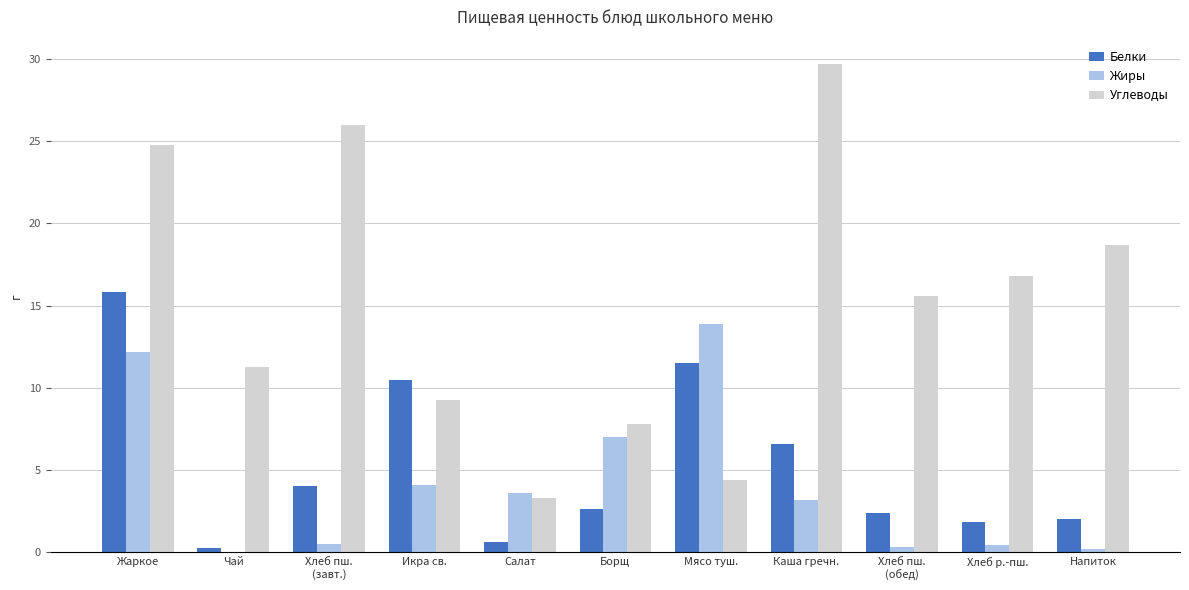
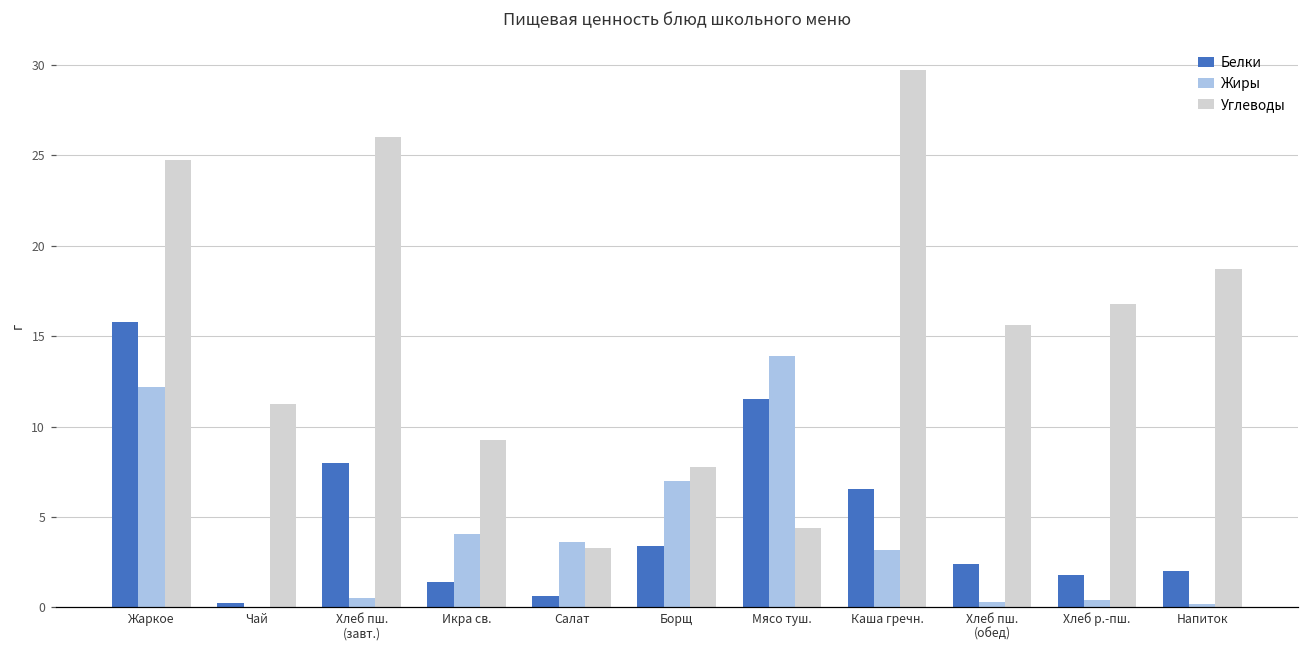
Белки, Хлеб пш. (завт.): 4 -> 8
Белки, Икра св.: 10.5 -> 1.4
Белки, Борщ: 2.6 -> 3.4
